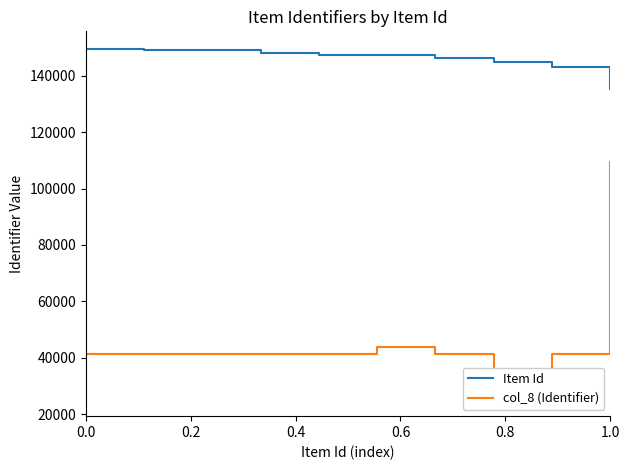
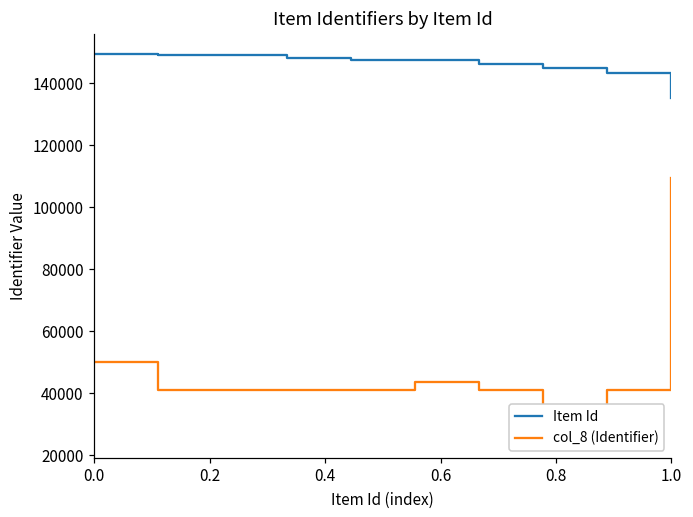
col_8 (Identifier), 0.0: 41000 -> 50000
